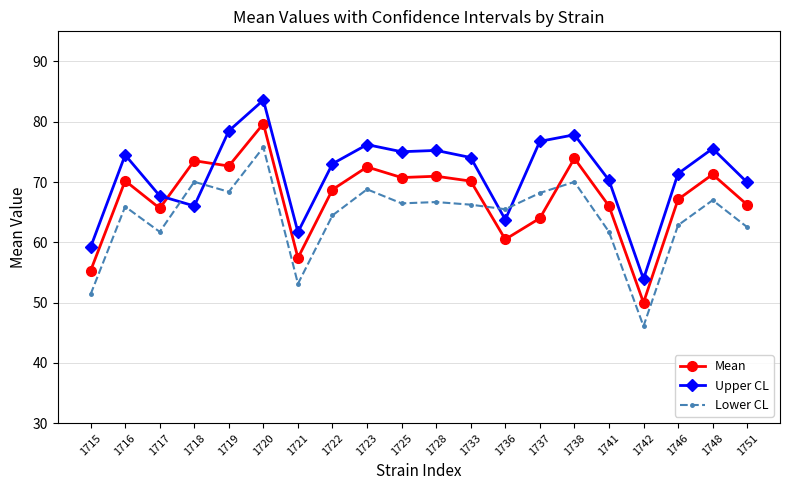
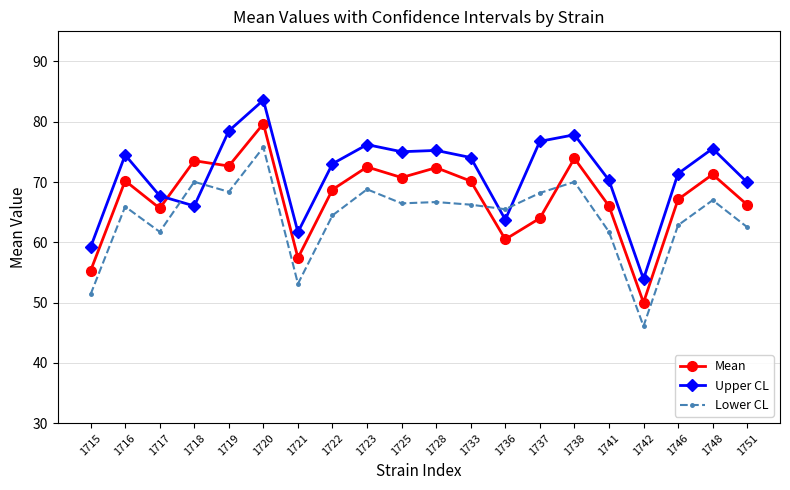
Mean, 1728: 71 -> 72
